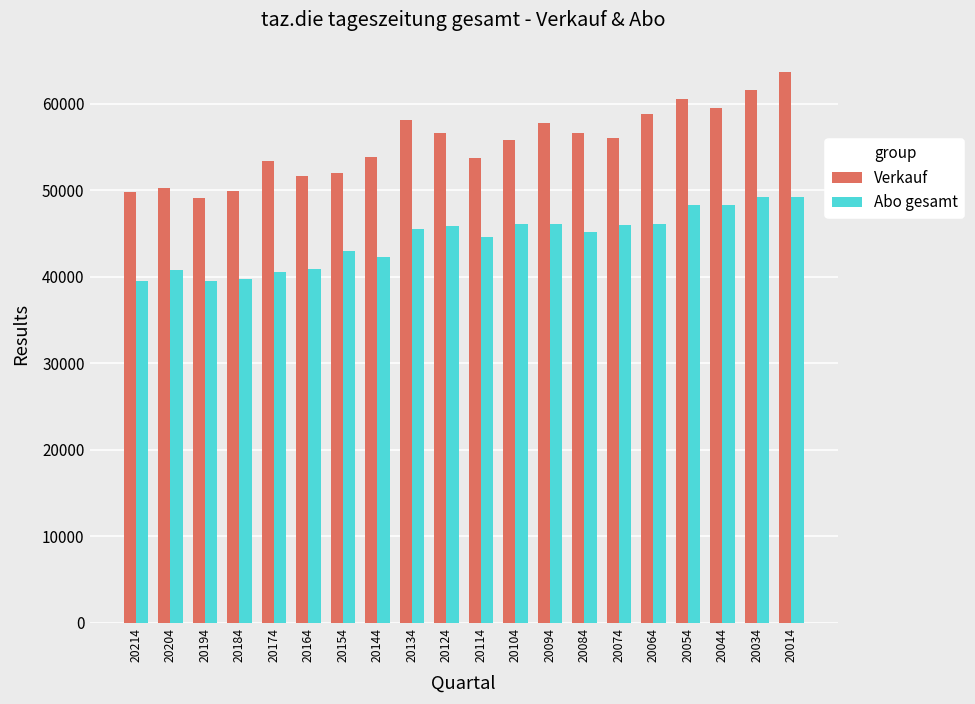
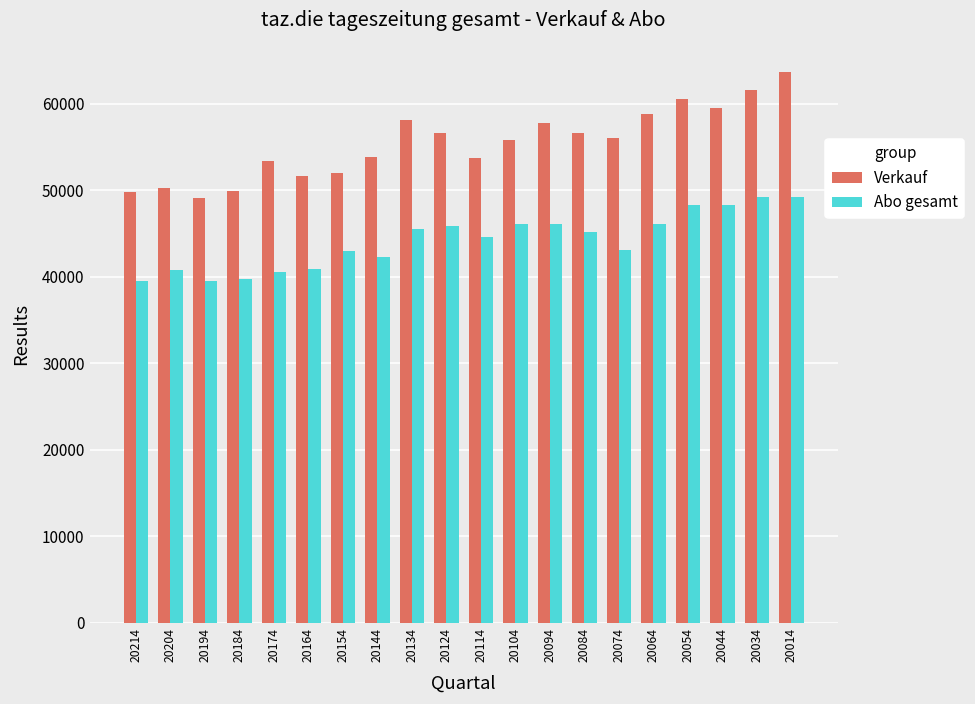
Abo gesamt, 20074: 46000 -> 43000
